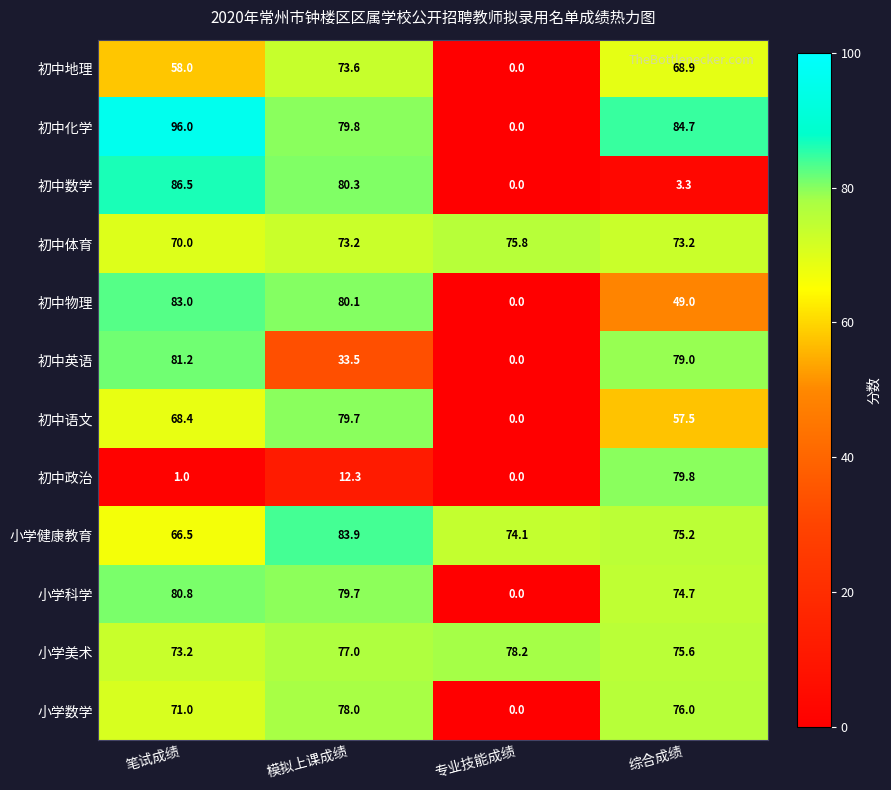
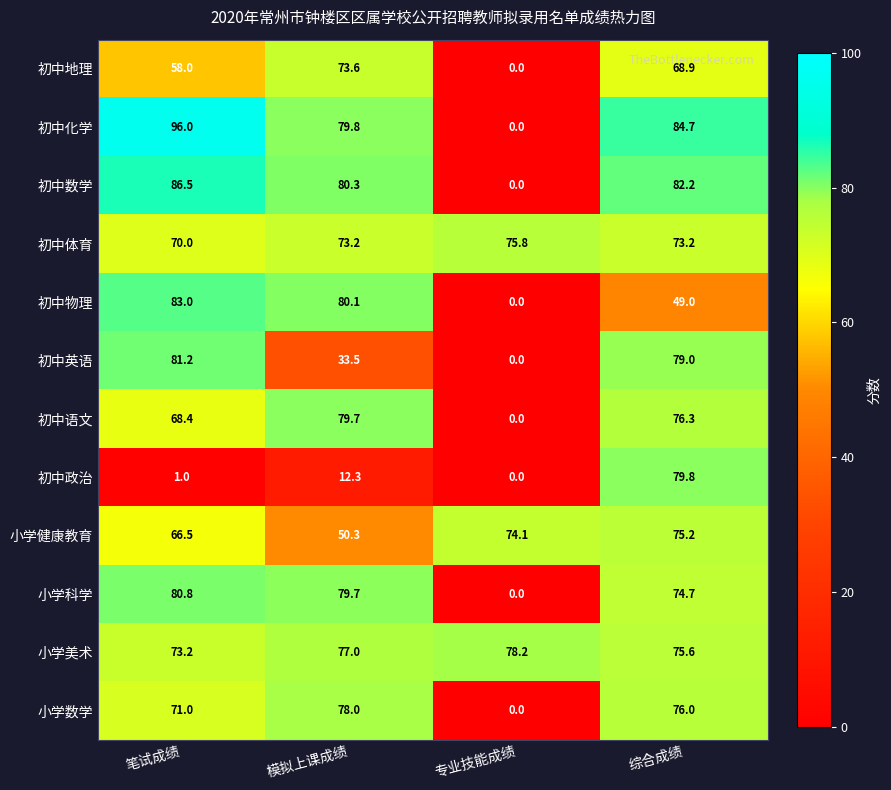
初中数学, 综合成绩: 3.3 -> 82.2
初中语文, 综合成绩: 57.5 -> 76.3
小学健康教育, 模拟上课成绩: 83.9 -> 50.3
